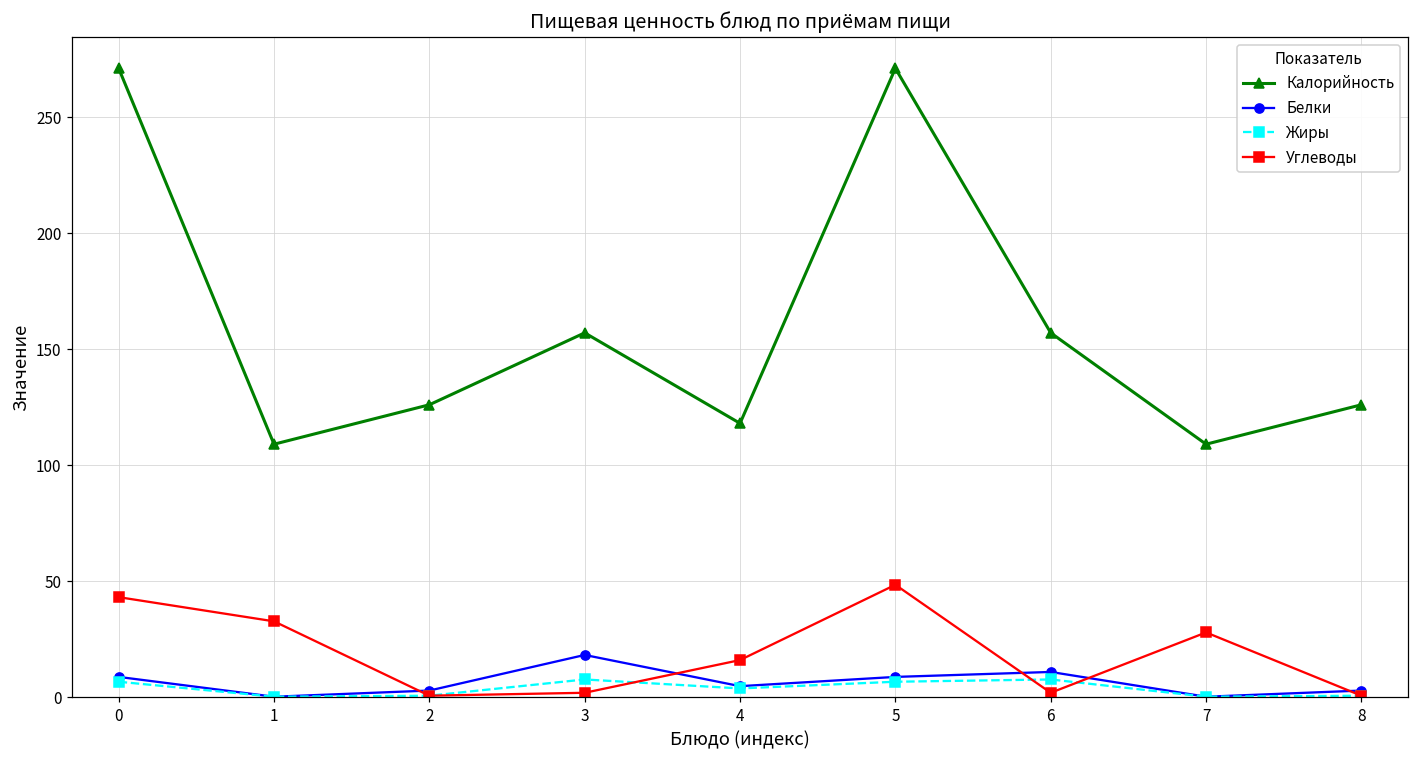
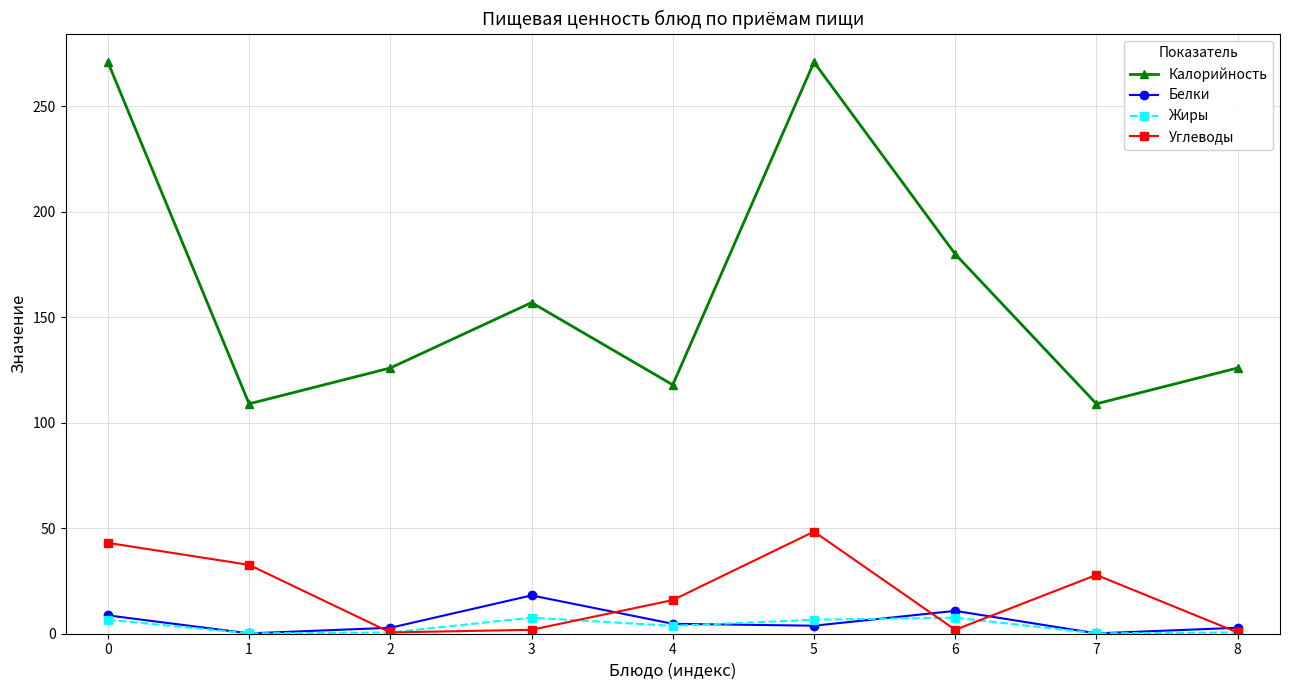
Белки, 5: 9 -> 4
Калорийность, 6: 157 -> 180
